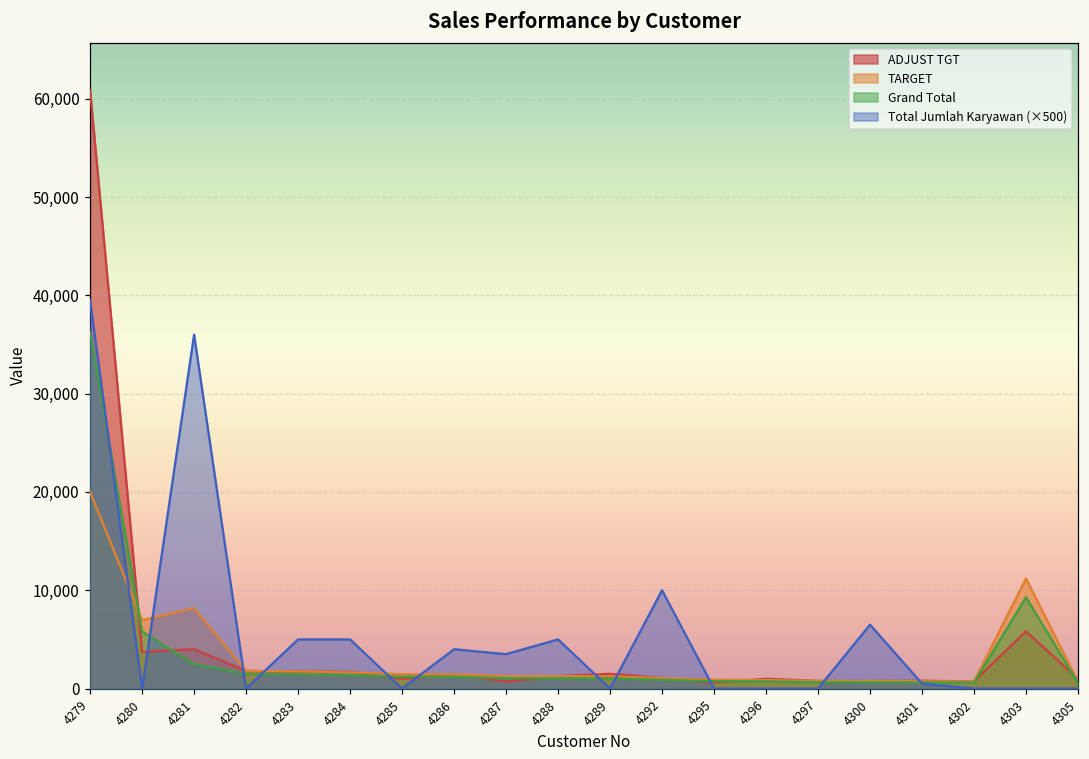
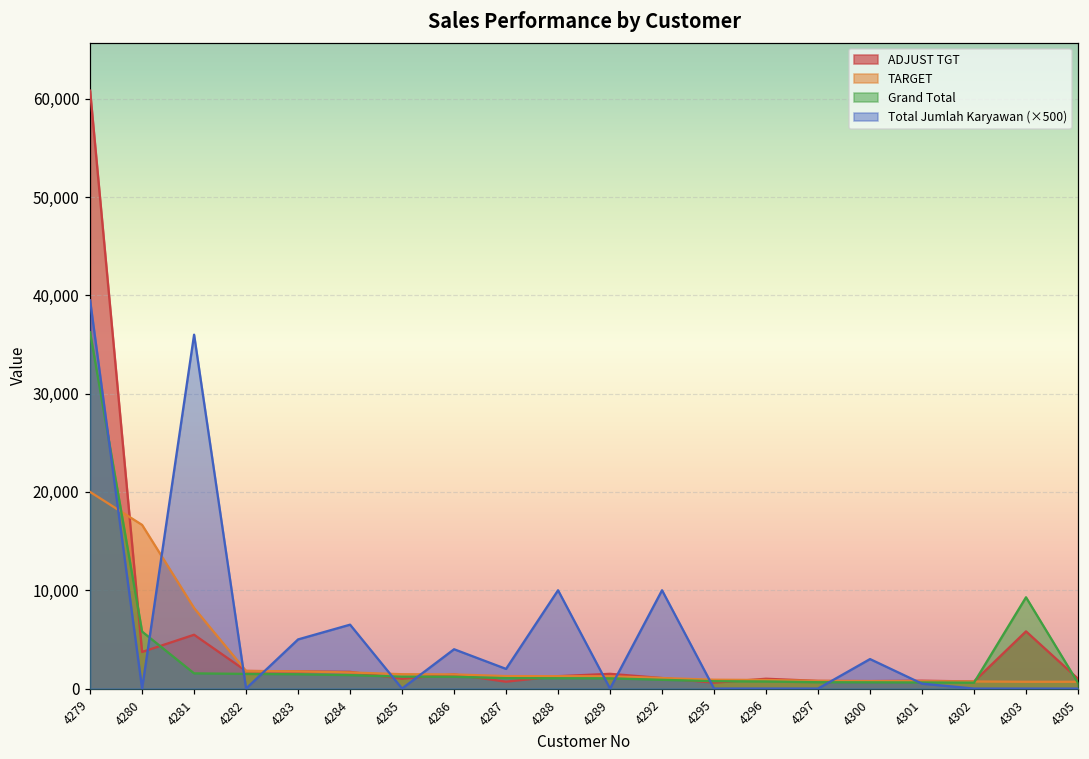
TARGET, 4280: 7,000 -> 17,000
ADJUST TGT, 4281: 4,000 -> 5,000
Grand Total, 4281: 3,000 -> 2,000
Total Jumlah Karyawan (×500), 4284: 5,000 -> 7,000
Total Jumlah Karyawan (×500), 4287: 4,000 -> 2,000
Total Jumlah Karyawan (×500), 4288: 5,000 -> 10,000
Total Jumlah Karyawan (×500), 4300: 7,000 -> 3,000
TARGET, 4303: 11,000 -> 1,000
